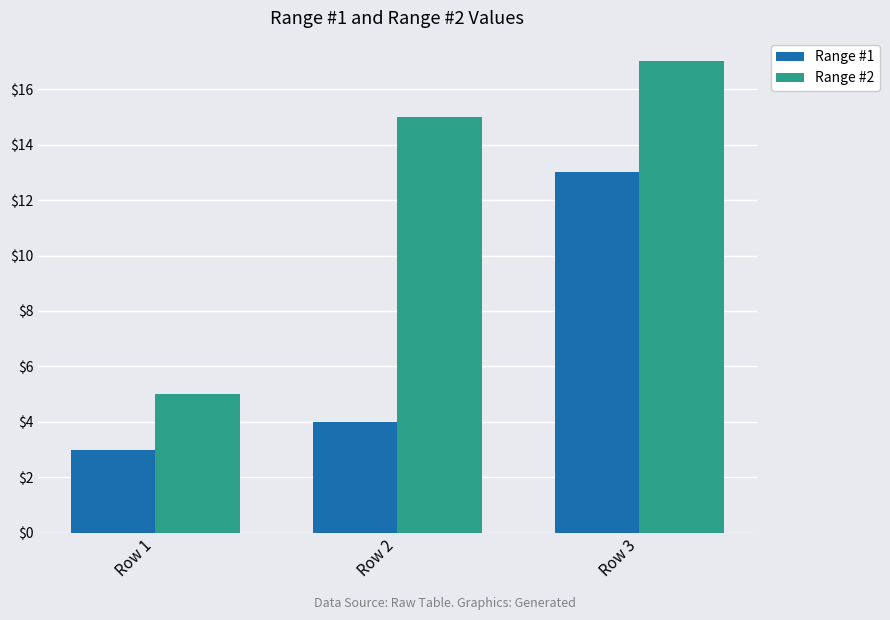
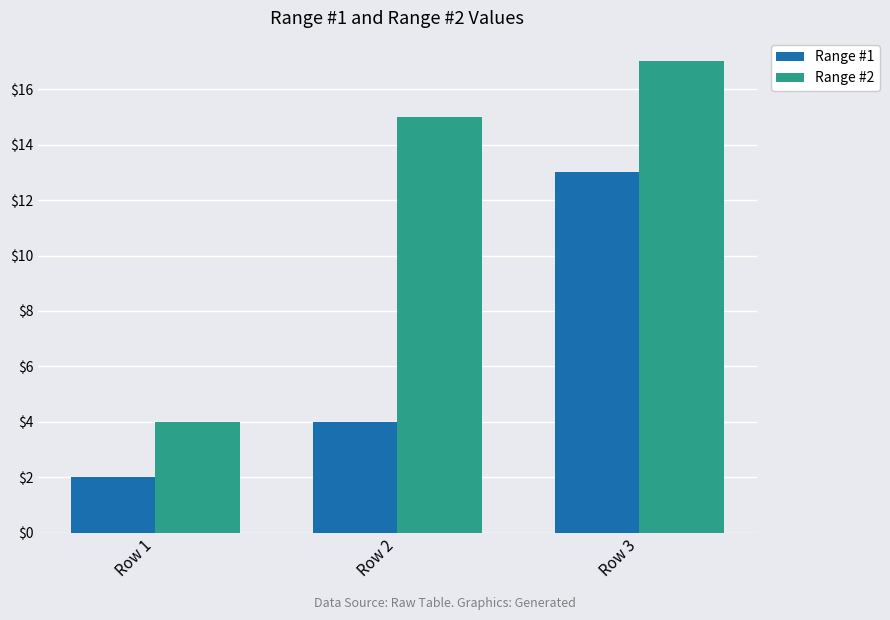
Range #1, Row 1: $3 -> $2
Range #2, Row 1: $5 -> $4
